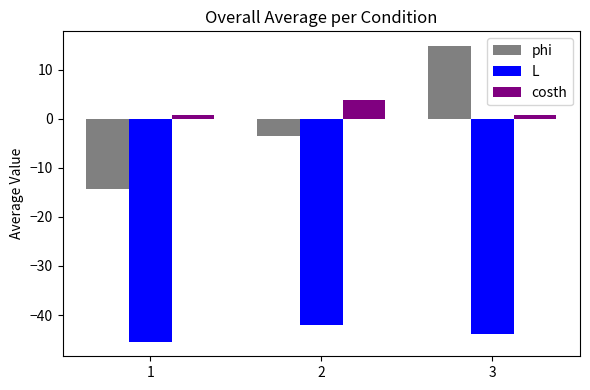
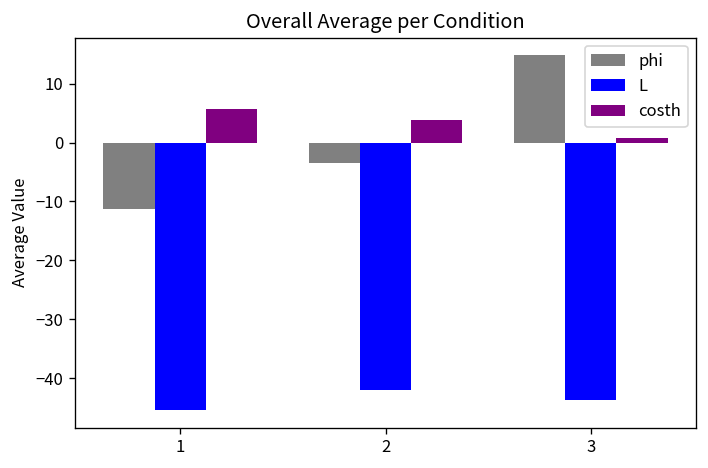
phi, 1: -14 -> -11
costh, 1: 1 -> 6
